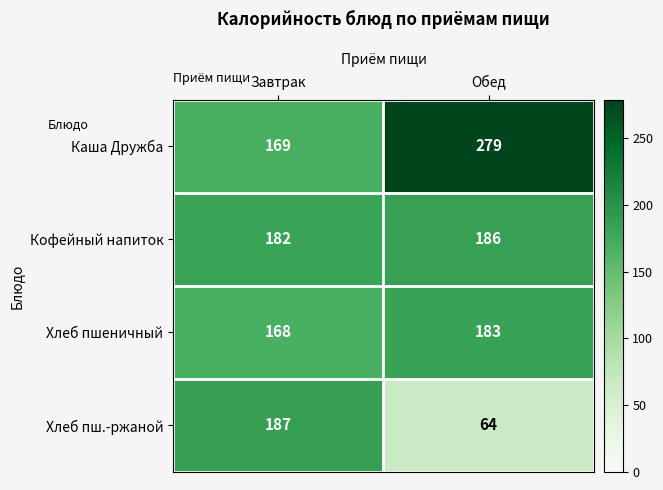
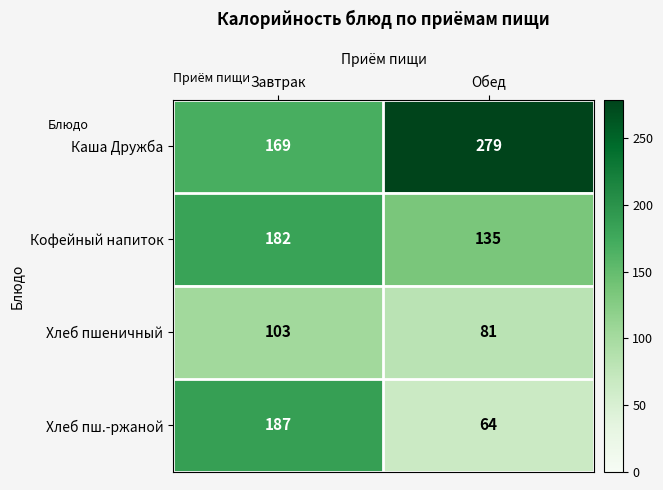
Кофейный напиток, Обед: 186 -> 135
Хлеб пшеничный, Завтрак: 168 -> 103
Хлеб пшеничный, Обед: 183 -> 81
